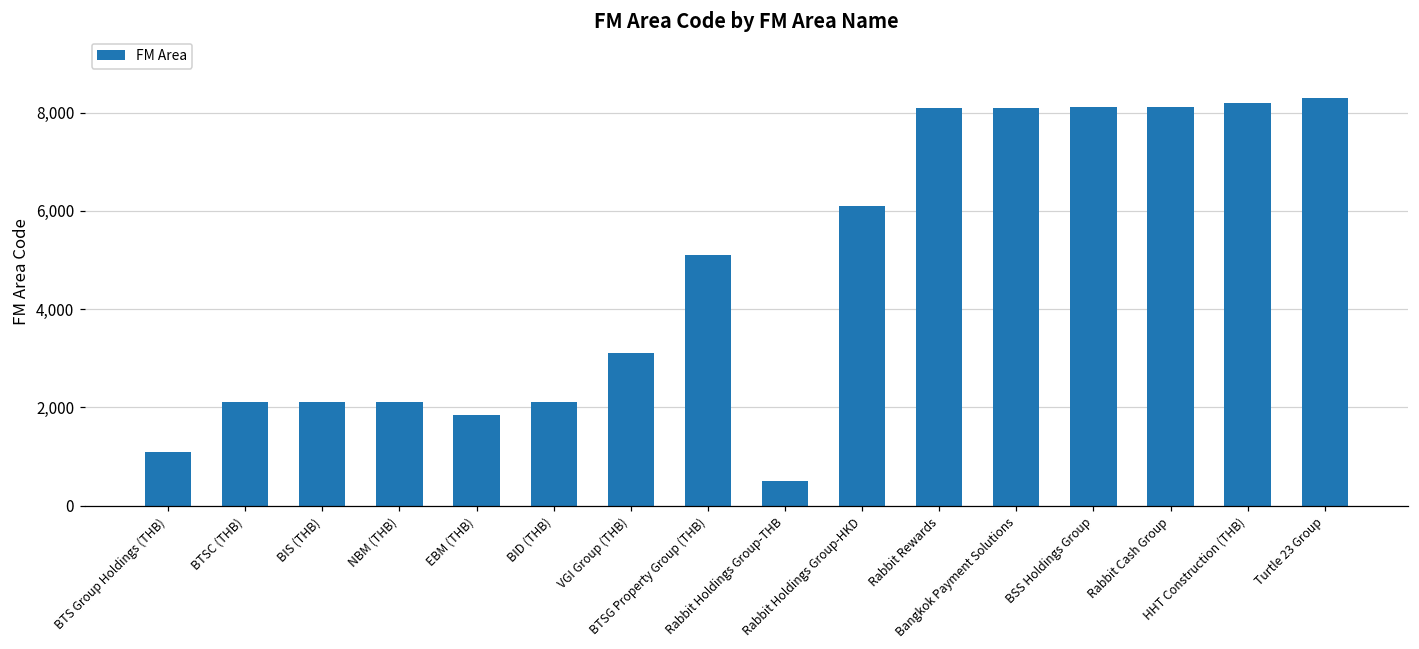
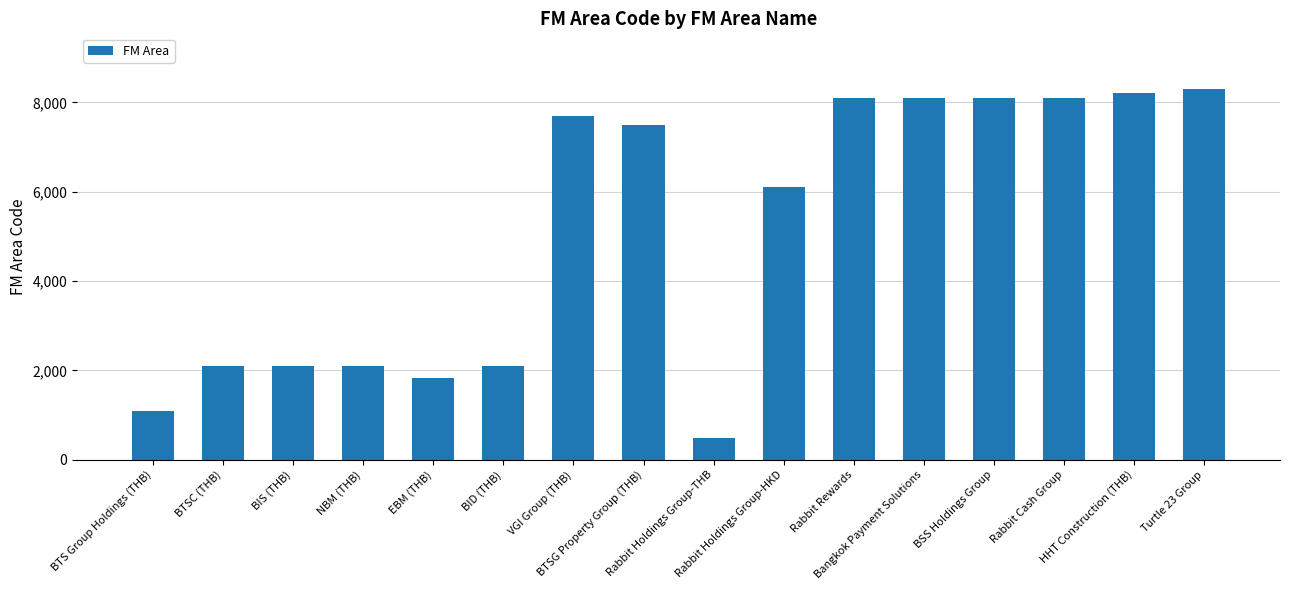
VGI Group (THB): 3,100 -> 7,700
BTSG Property Group (THB): 5,100 -> 7,500
